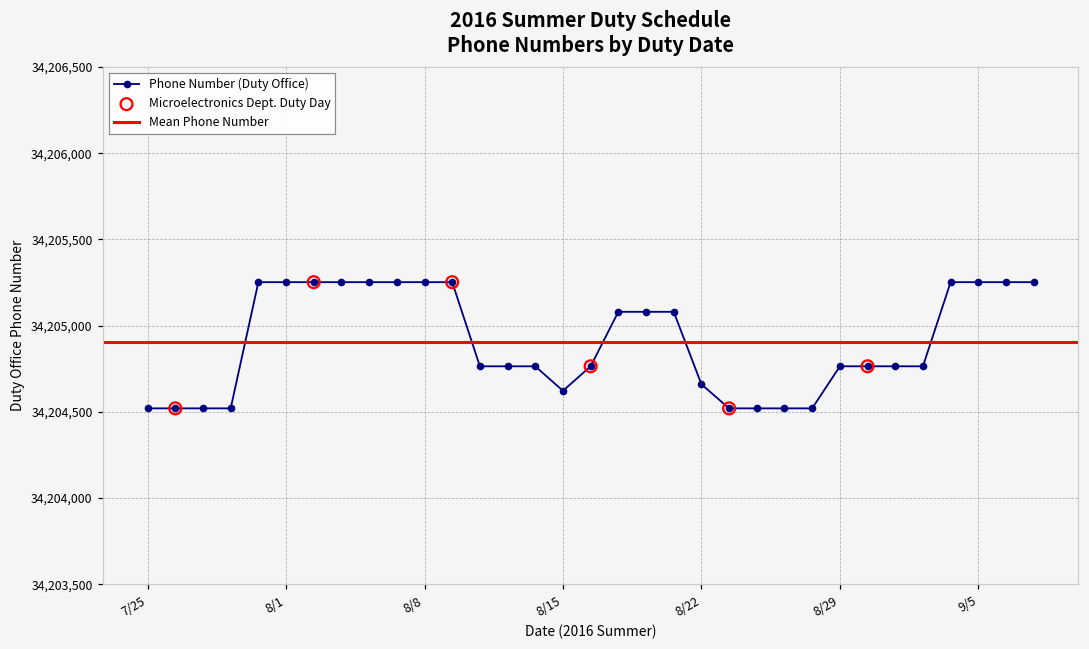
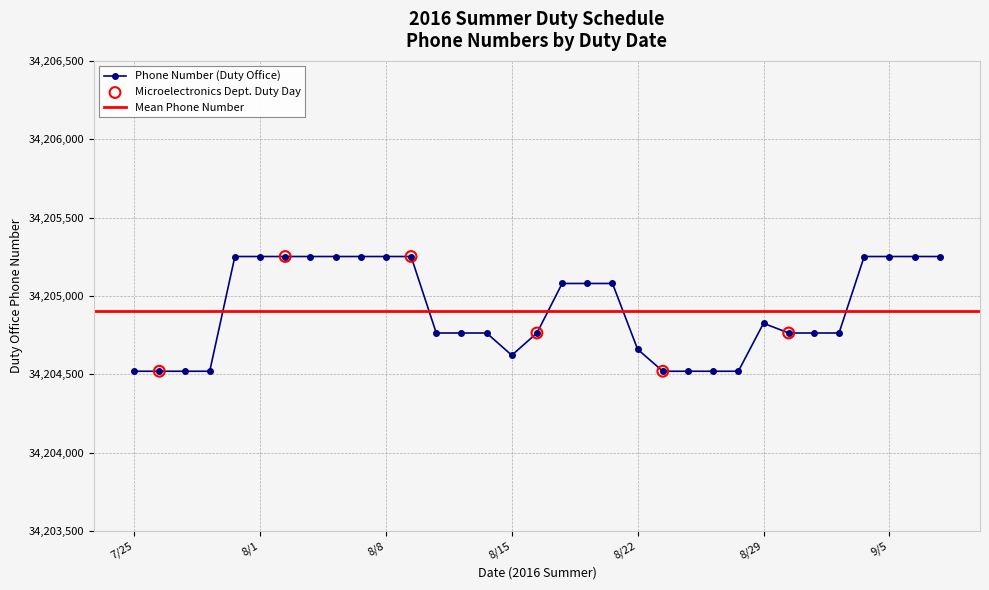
Phone Number (Duty Office), 8/29: 34,204,760 -> 34,204,830
